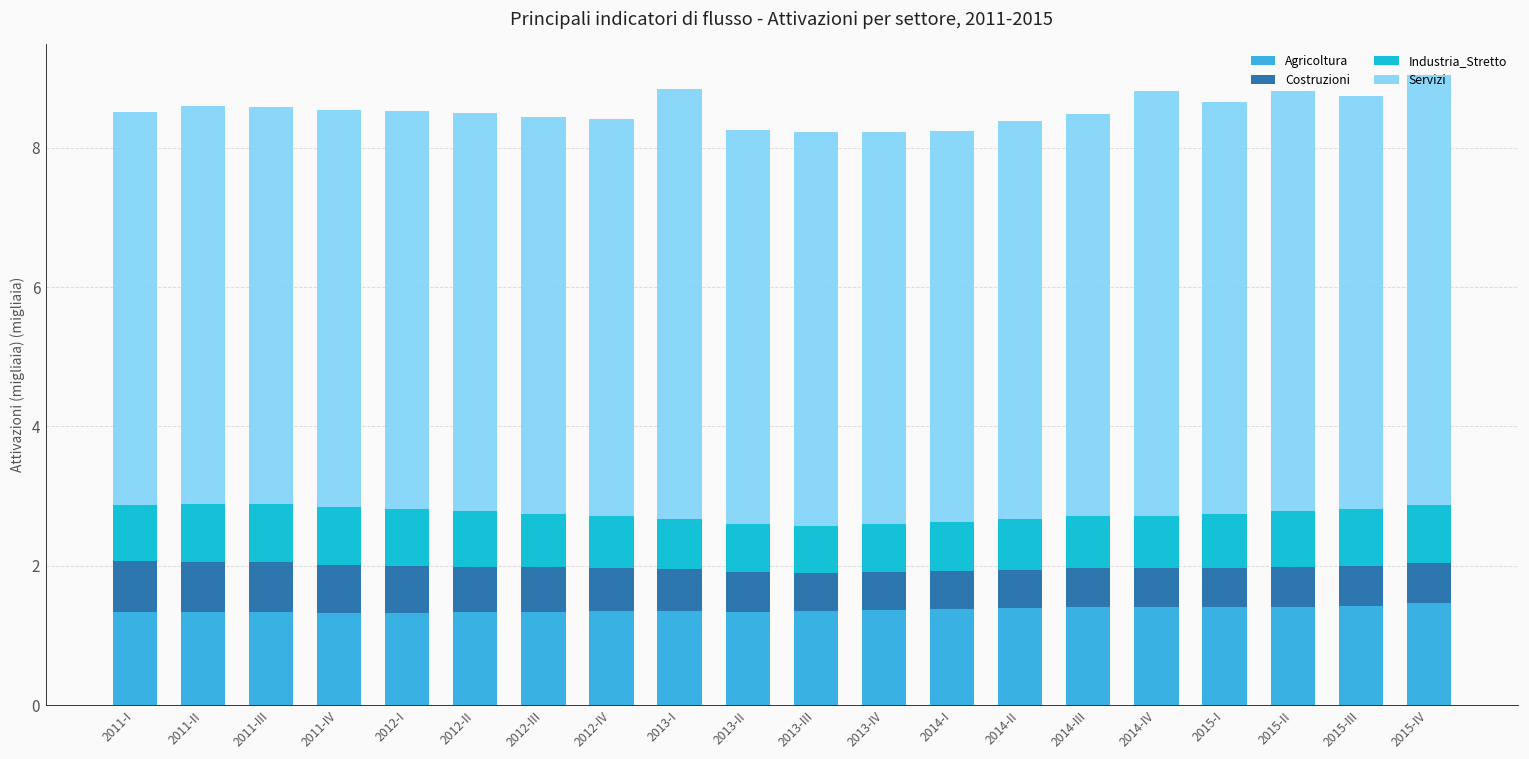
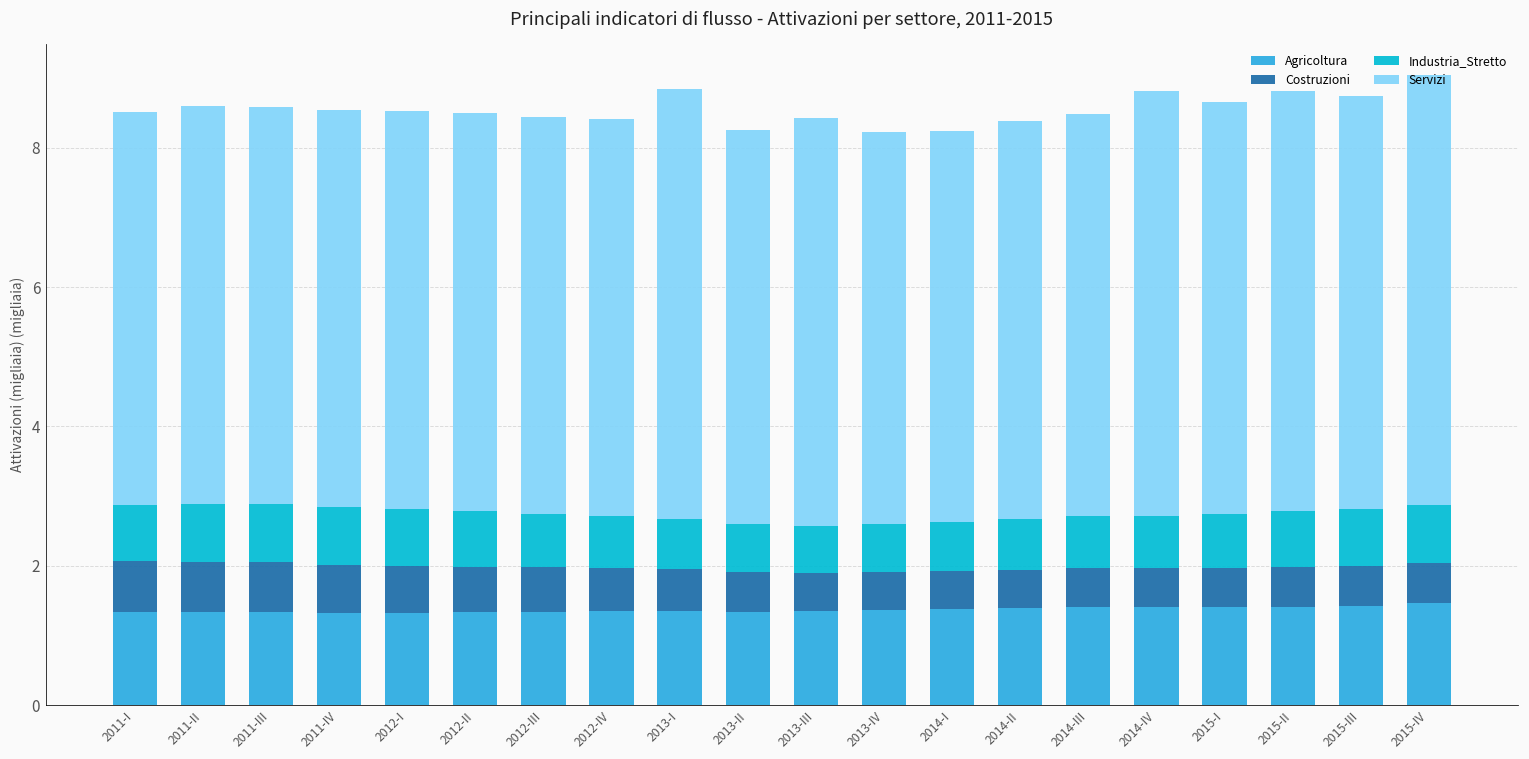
Servizi, 2013-III: 5.7 -> 5.9
